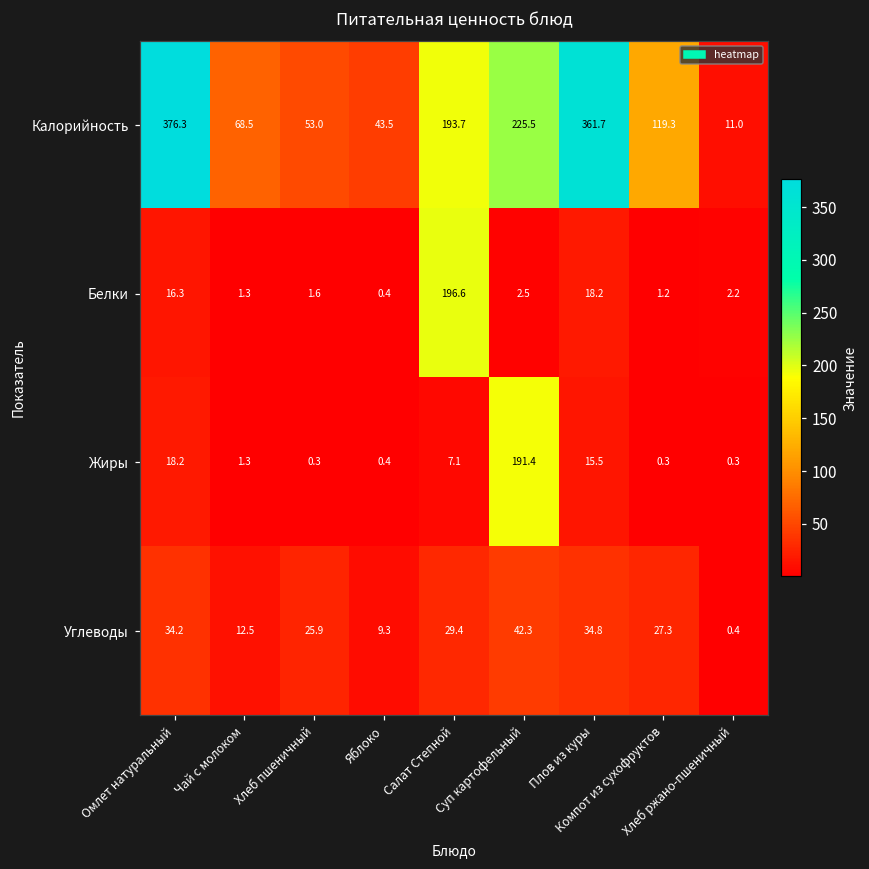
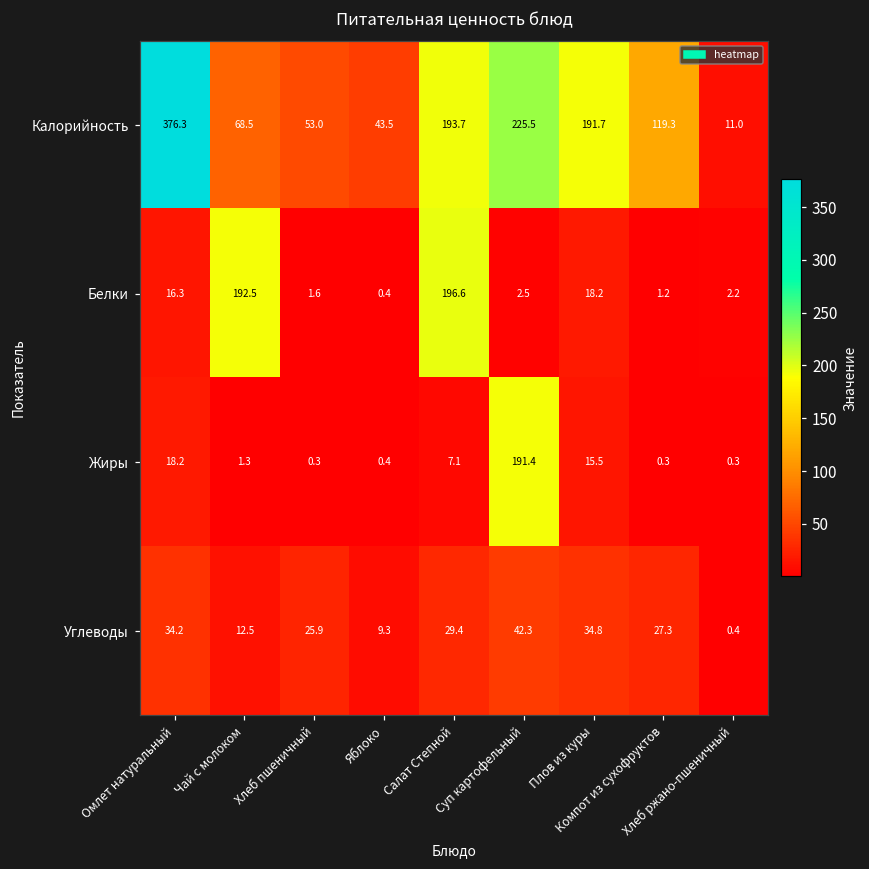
Калорийность, Плов из куры: 361.7 -> 191.7
Белки, Чай с молоком: 1.3 -> 192.5
